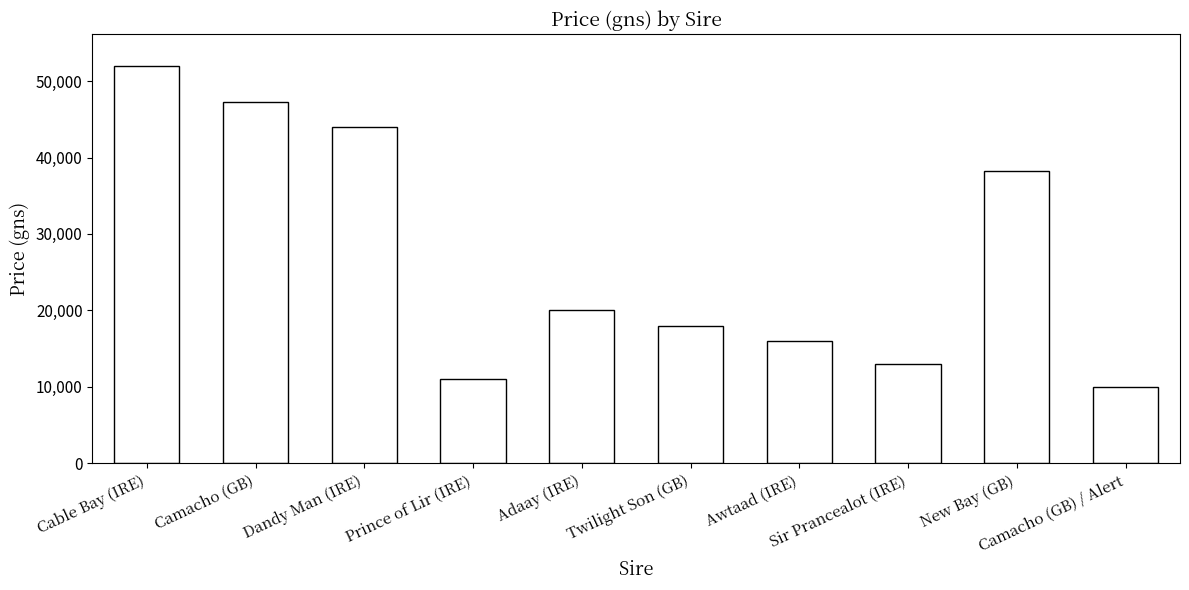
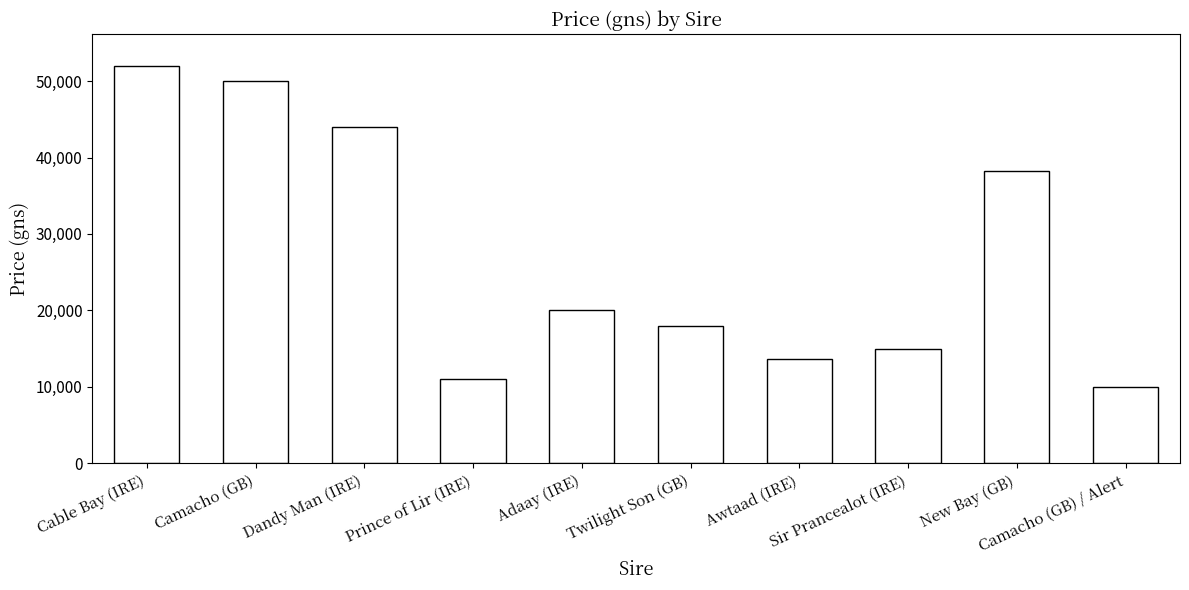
Camacho (GB): 47,000 -> 50,000
Awtaad (IRE): 16,000 -> 14,000
Sir Prancealot (IRE): 13,000 -> 15,000
